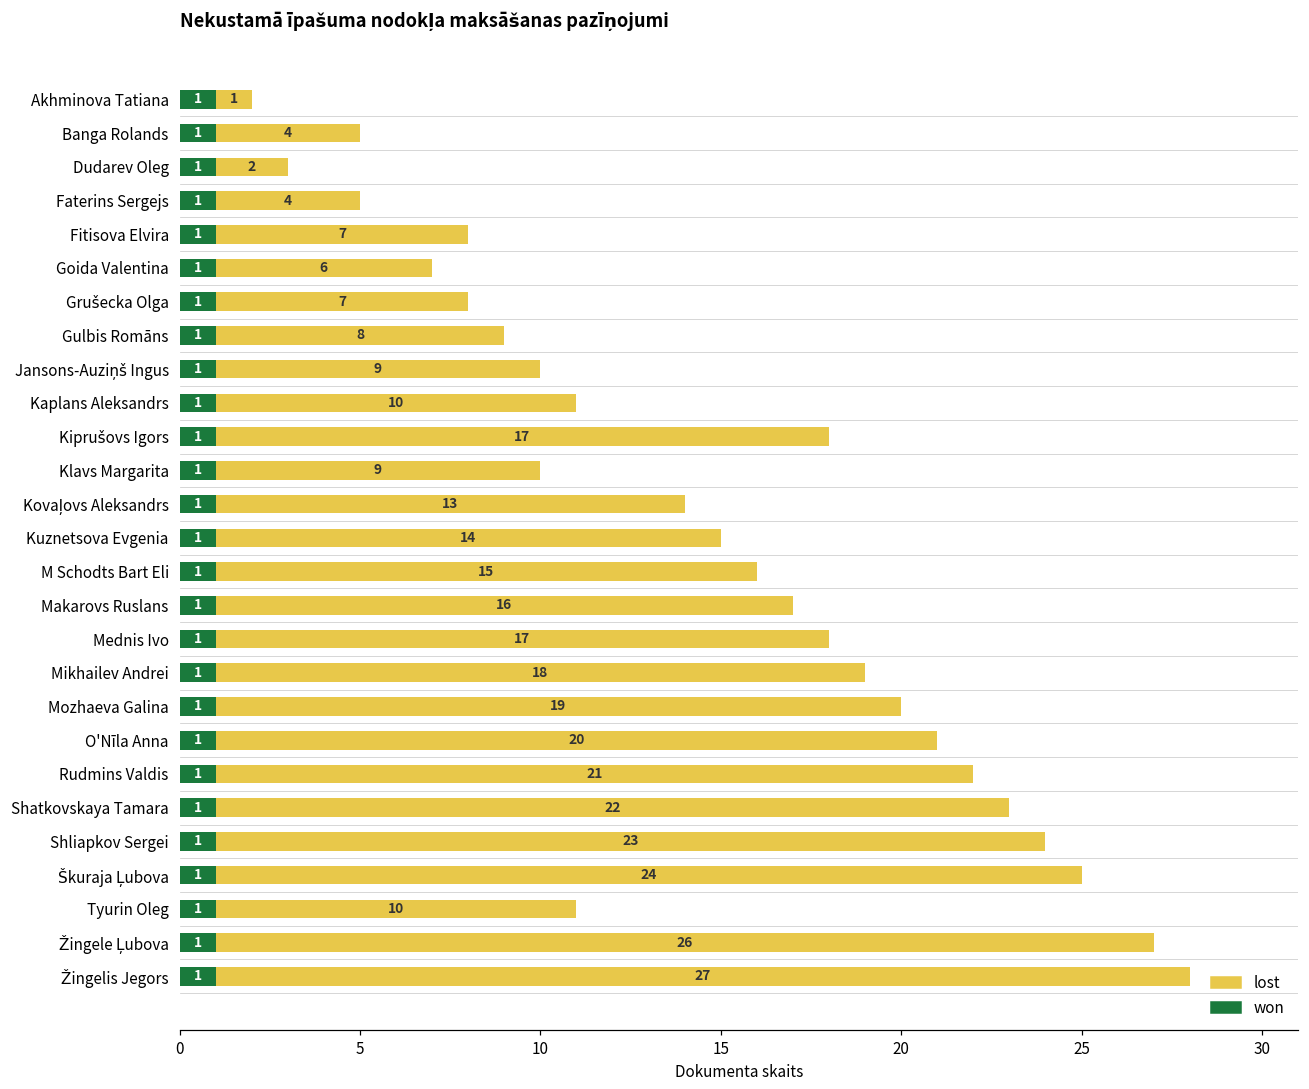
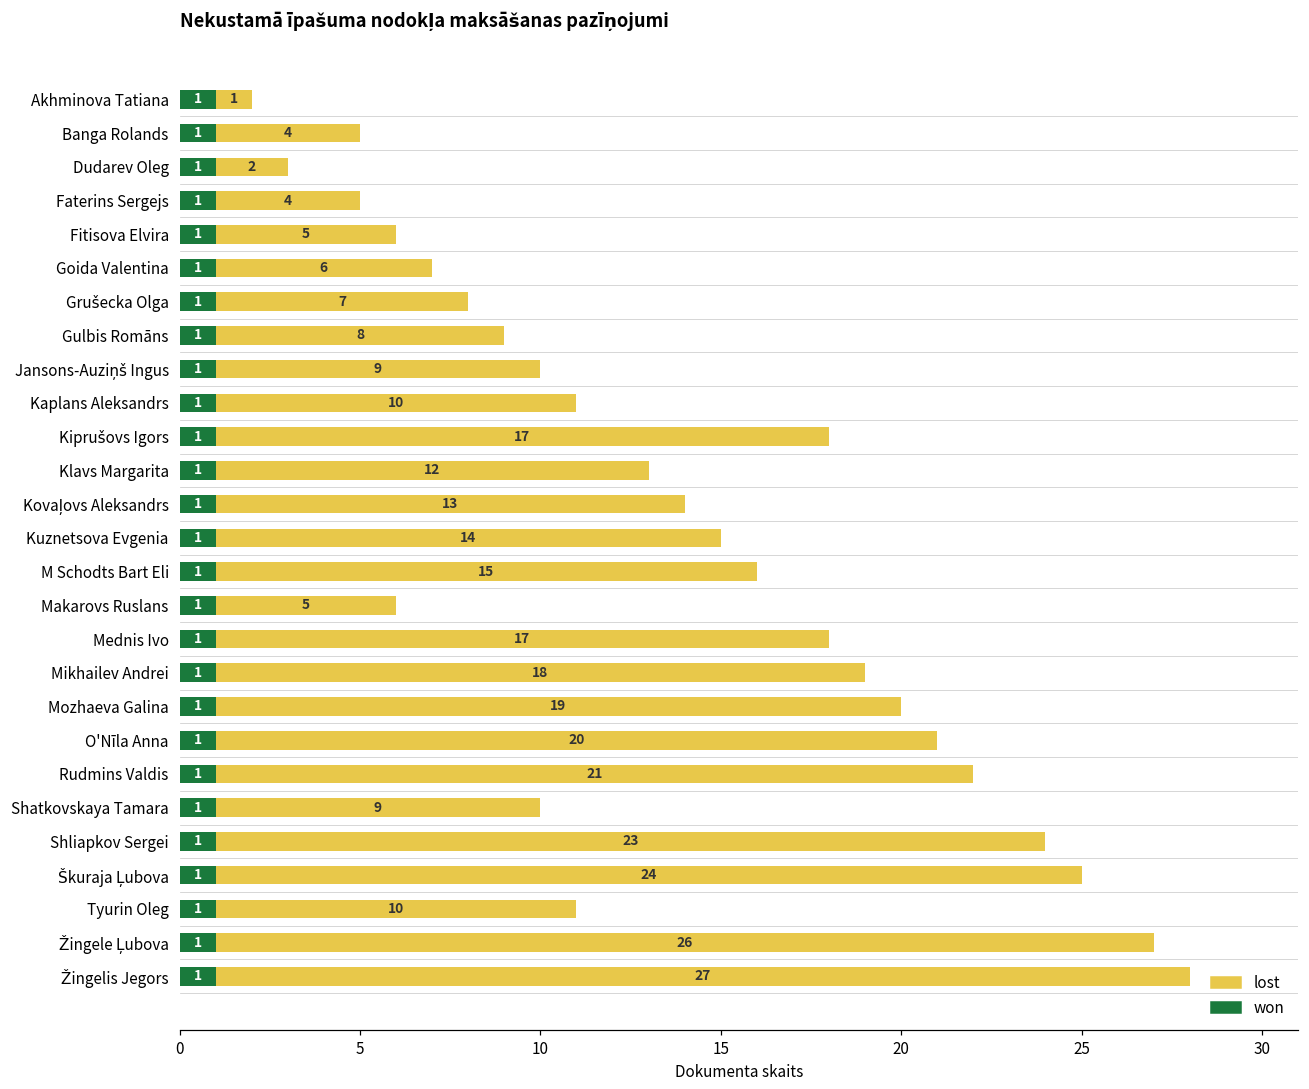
lost, Fitisova Elvira: 7 -> 5
lost, Klavs Margarita: 9 -> 12
lost, Makarovs Ruslans: 16 -> 5
lost, Shatkovskaya Tamara: 22 -> 9
